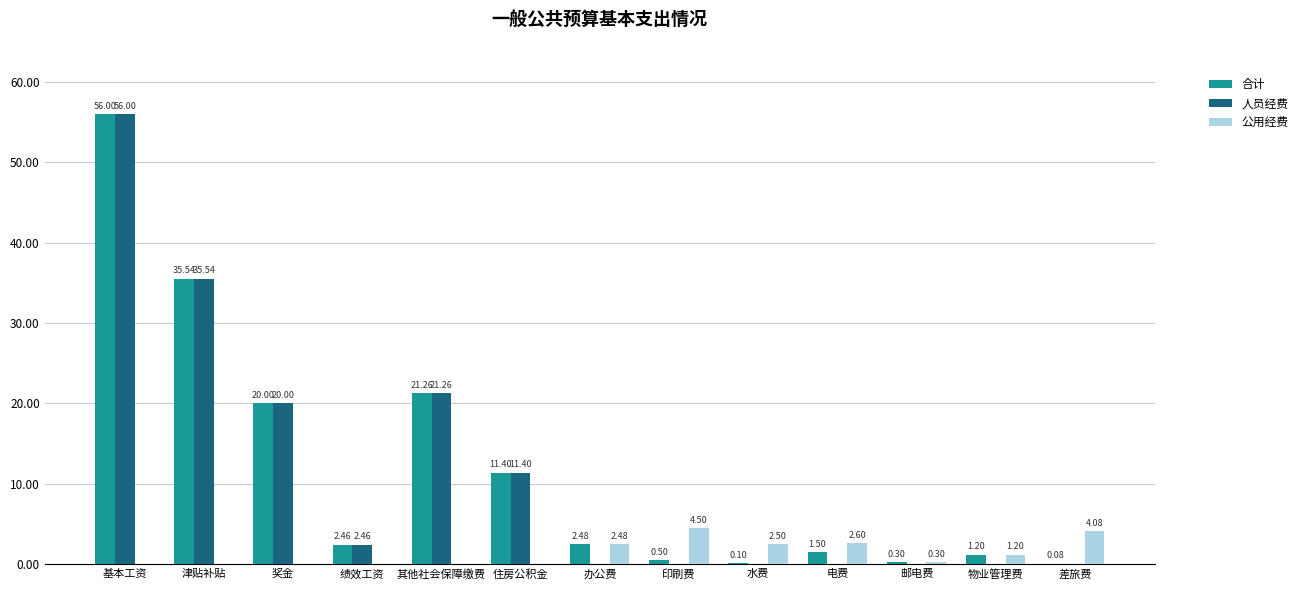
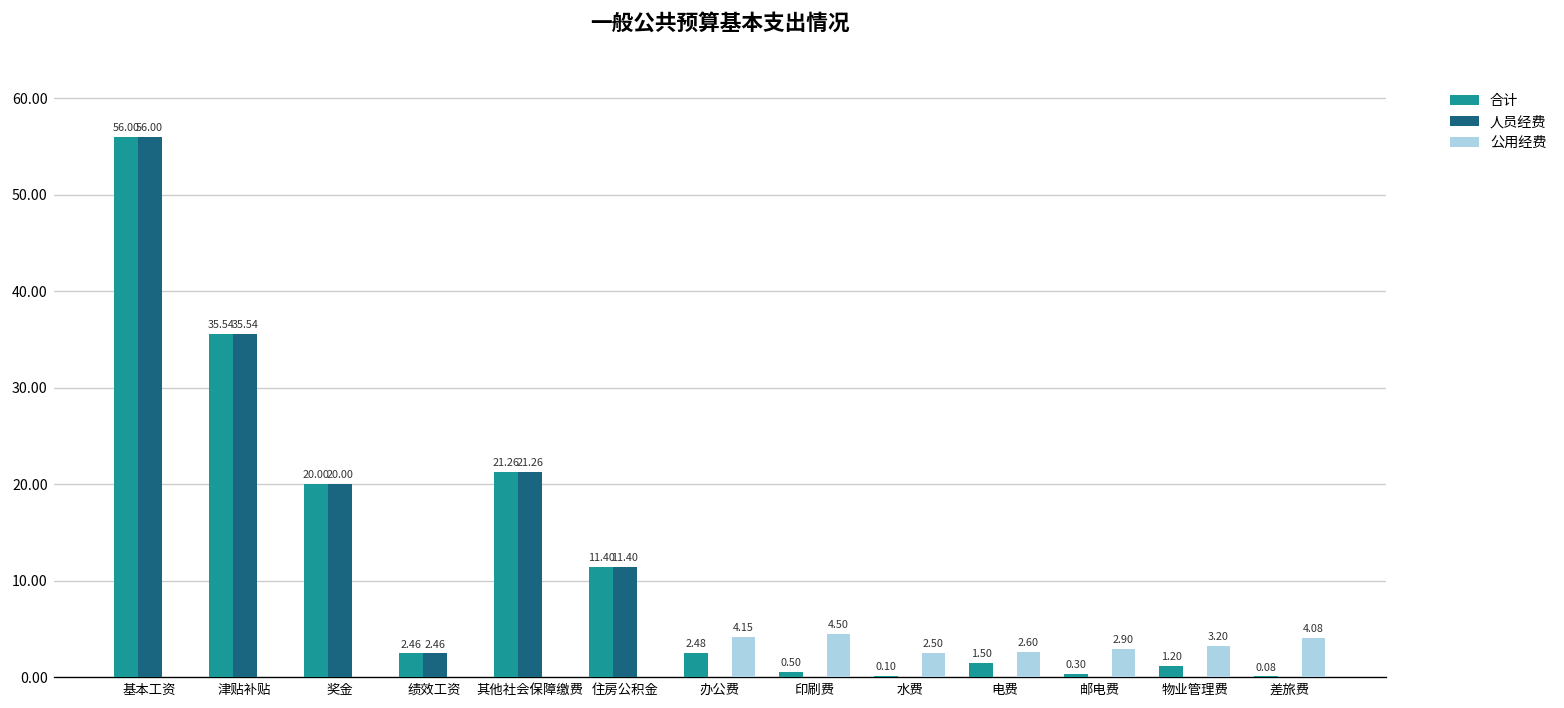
公用经费, 办公费: 2.48 -> 4.15
公用经费, 邮电费: 0.30 -> 2.90
公用经费, 物业管理费: 1.20 -> 3.20
